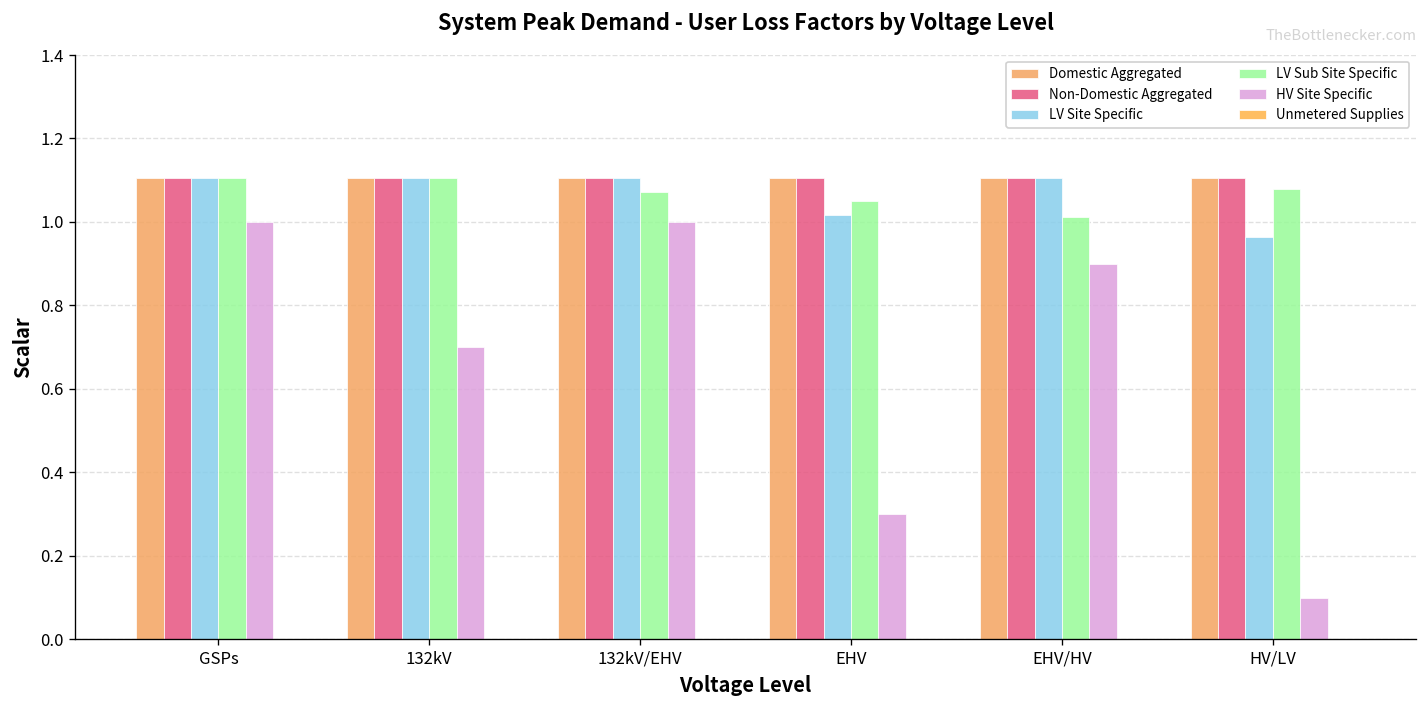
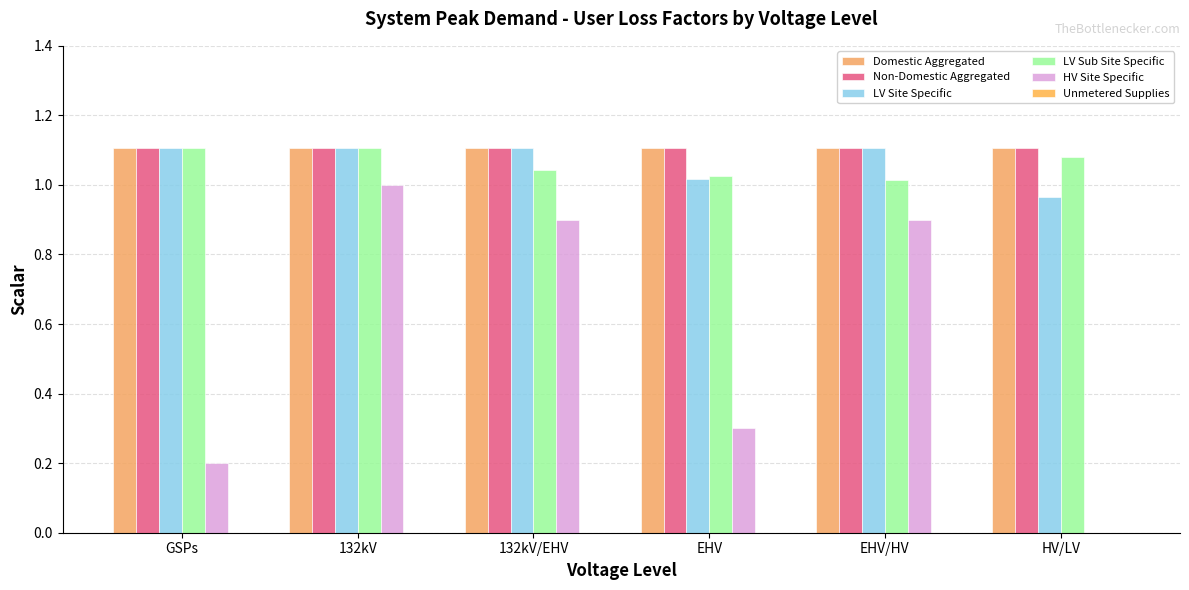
HV Site Specific, GSPs: 1.0 -> 0.2
HV Site Specific, 132kV: 0.7 -> 1.0
LV Sub Site Specific, 132kV/EHV: 1.07 -> 1.04
HV Site Specific, 132kV/EHV: 1.0 -> 0.9
LV Sub Site Specific, EHV: 1.05 -> 1.03
HV Site Specific, HV/LV: 0.1 -> 0.0
